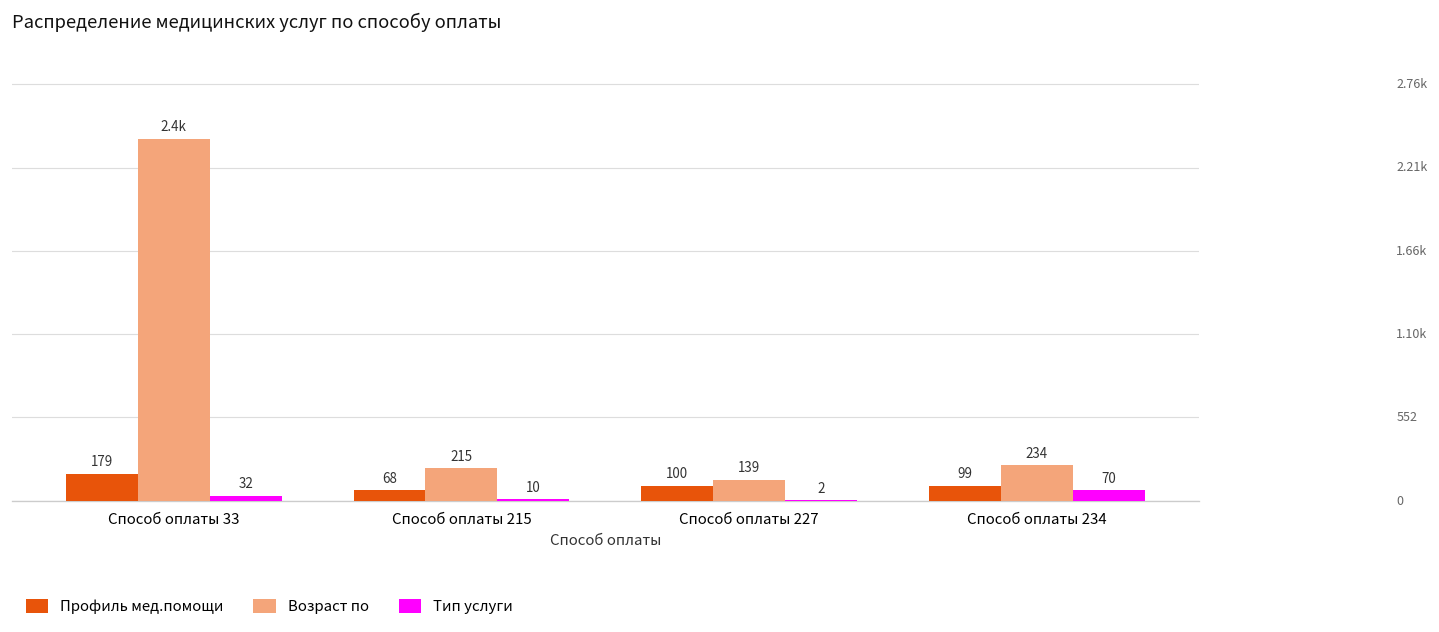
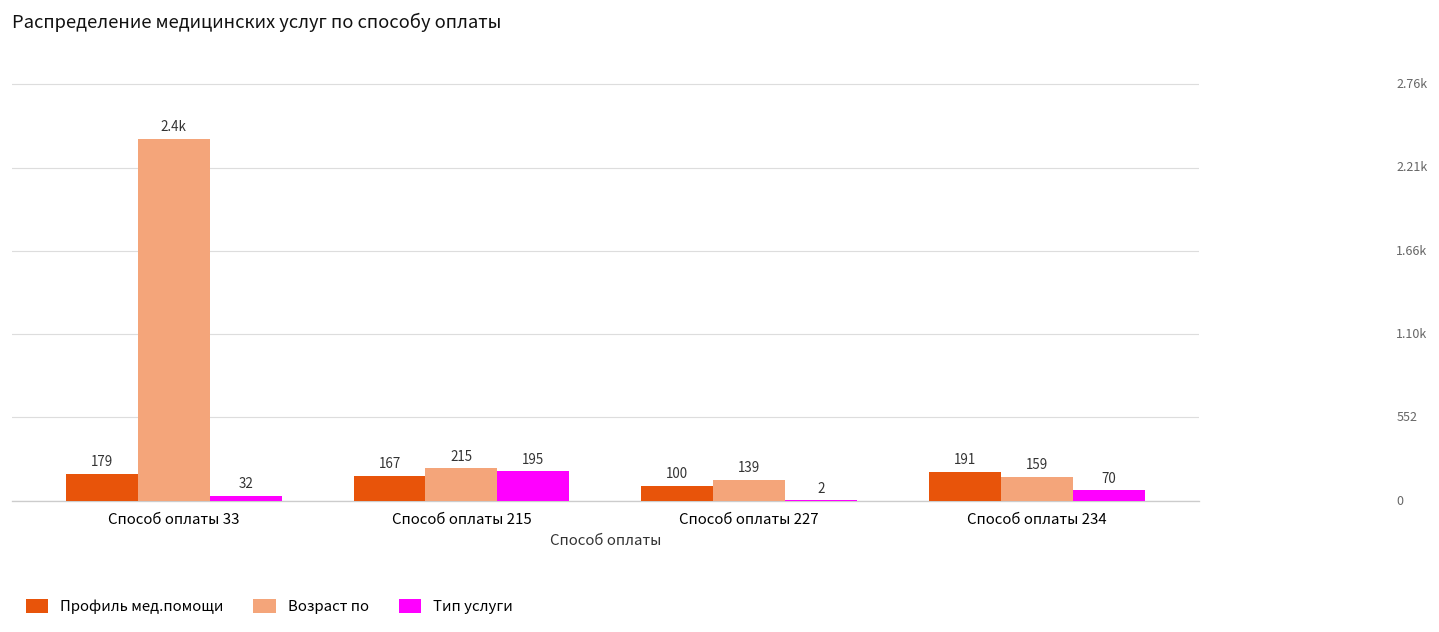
Профиль мед.помощи, Способ оплаты 215: 68 -> 167
Тип услуги, Способ оплаты 215: 10 -> 195
Профиль мед.помощи, Способ оплаты 234: 99 -> 191
Возраст по, Способ оплаты 234: 234 -> 159
